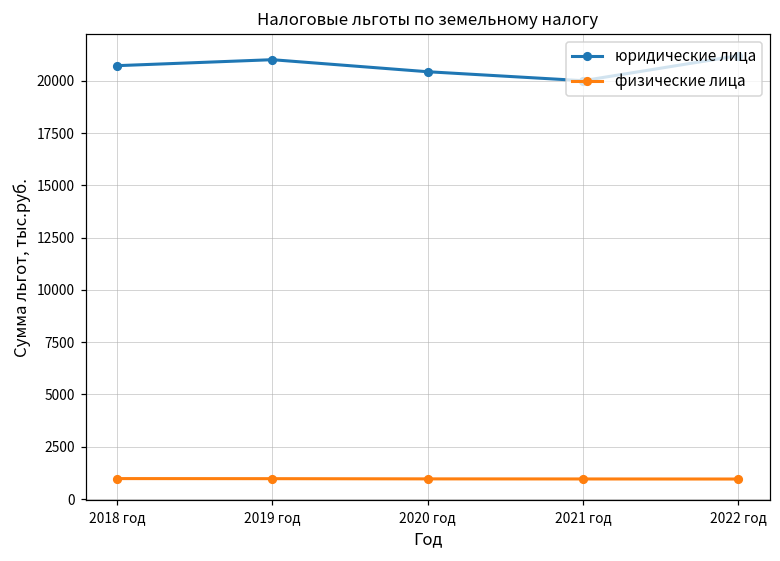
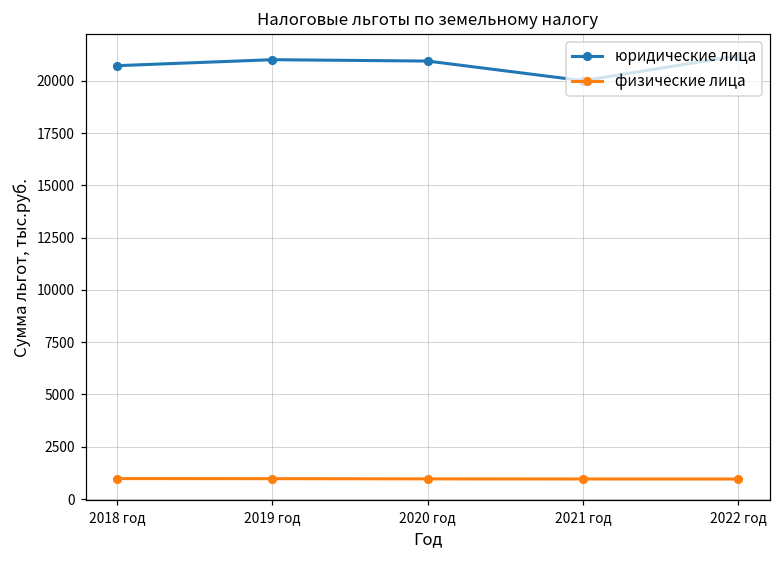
юридические лица, 2020 год: 20400 -> 20900
